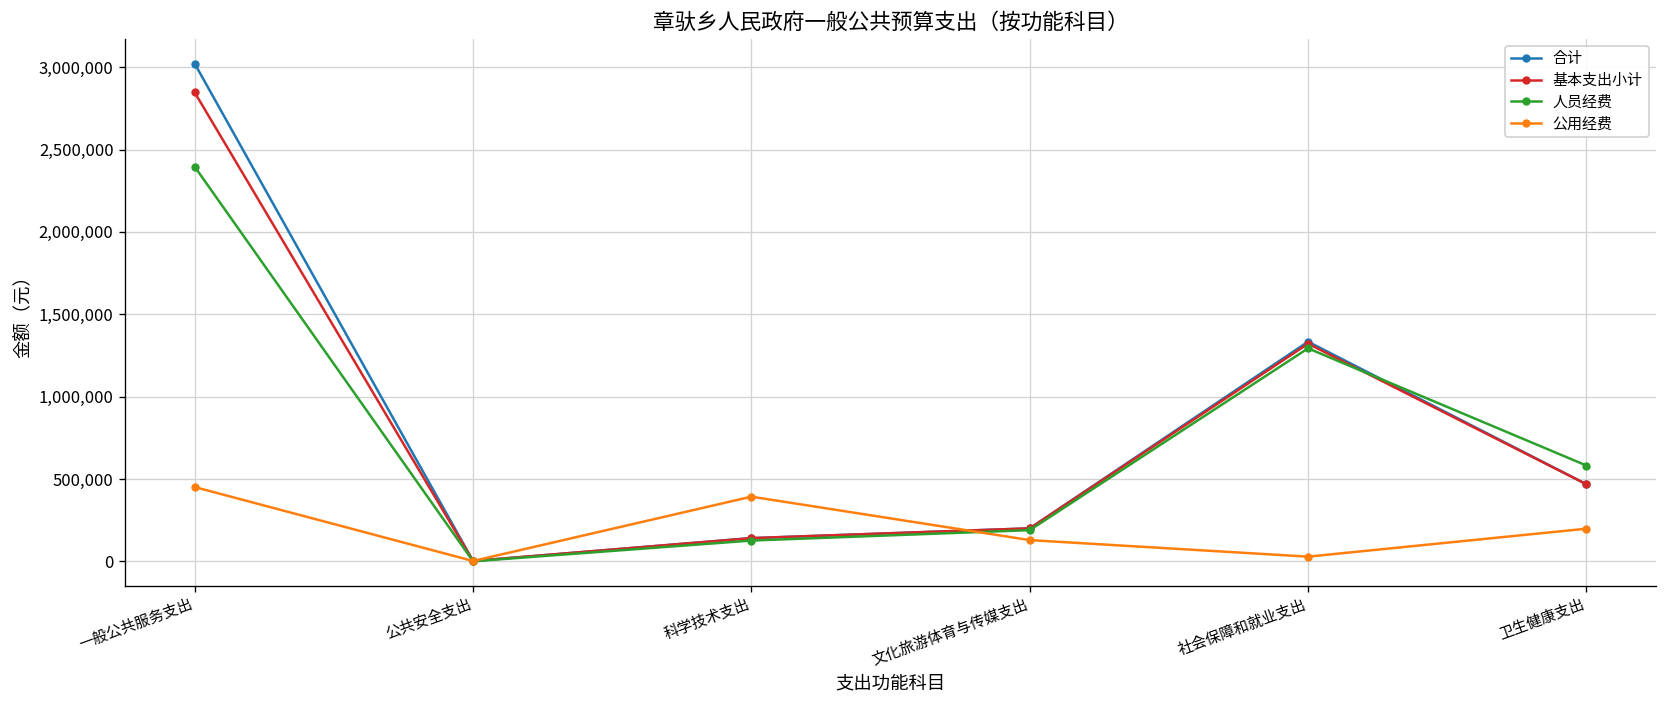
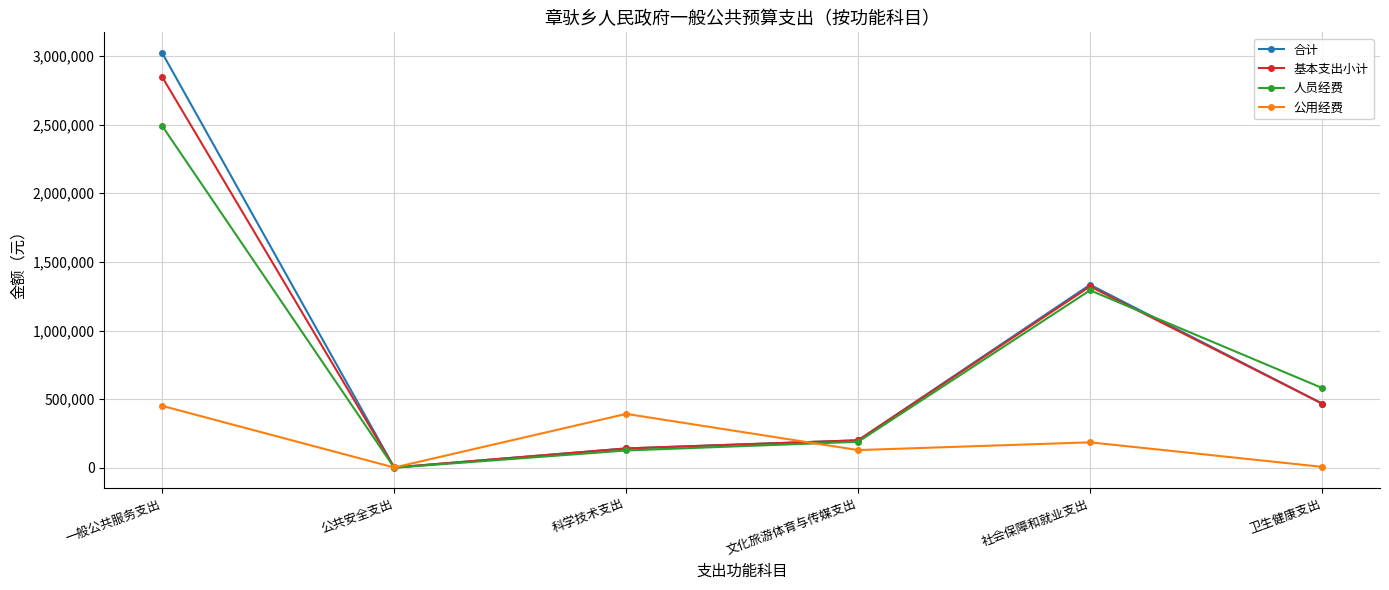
人员经费, 一般公共服务支出: 2,400,000 -> 2,490,000
公用经费, 社会保障和就业支出: 30,000 -> 190,000
公用经费, 卫生健康支出: 200,000 -> 10,000
